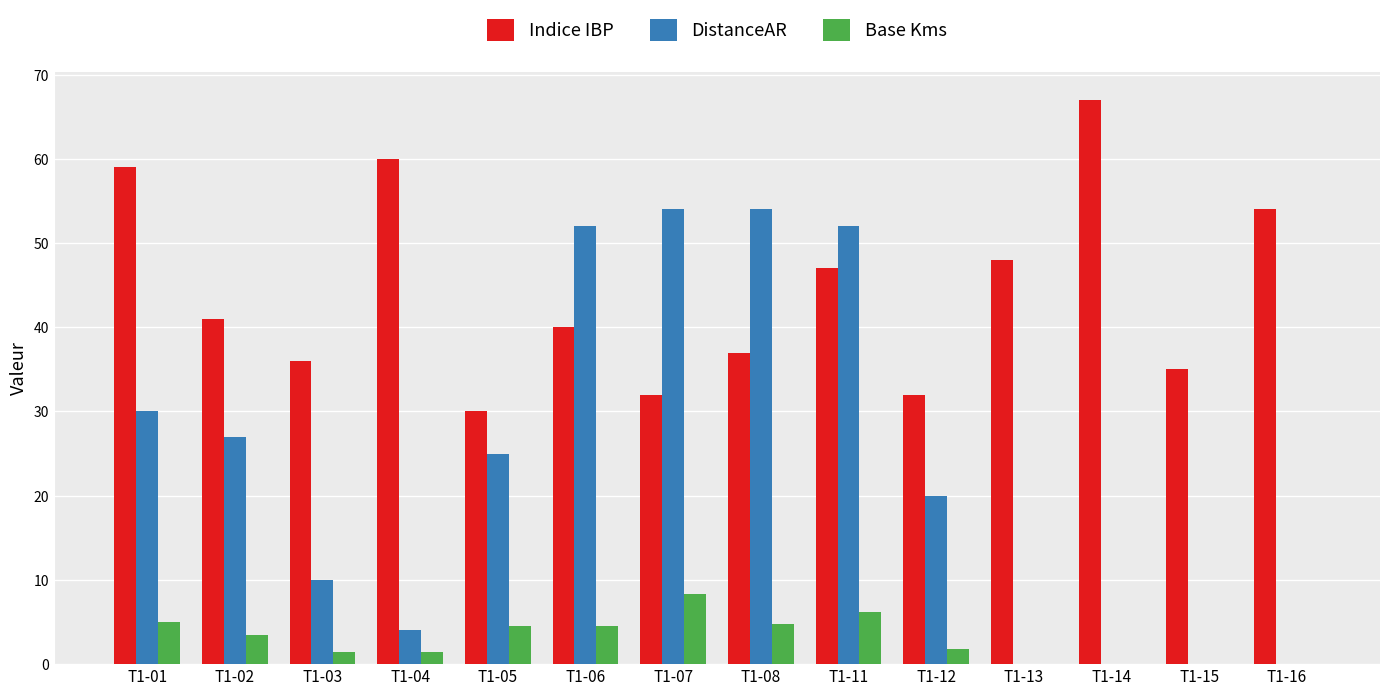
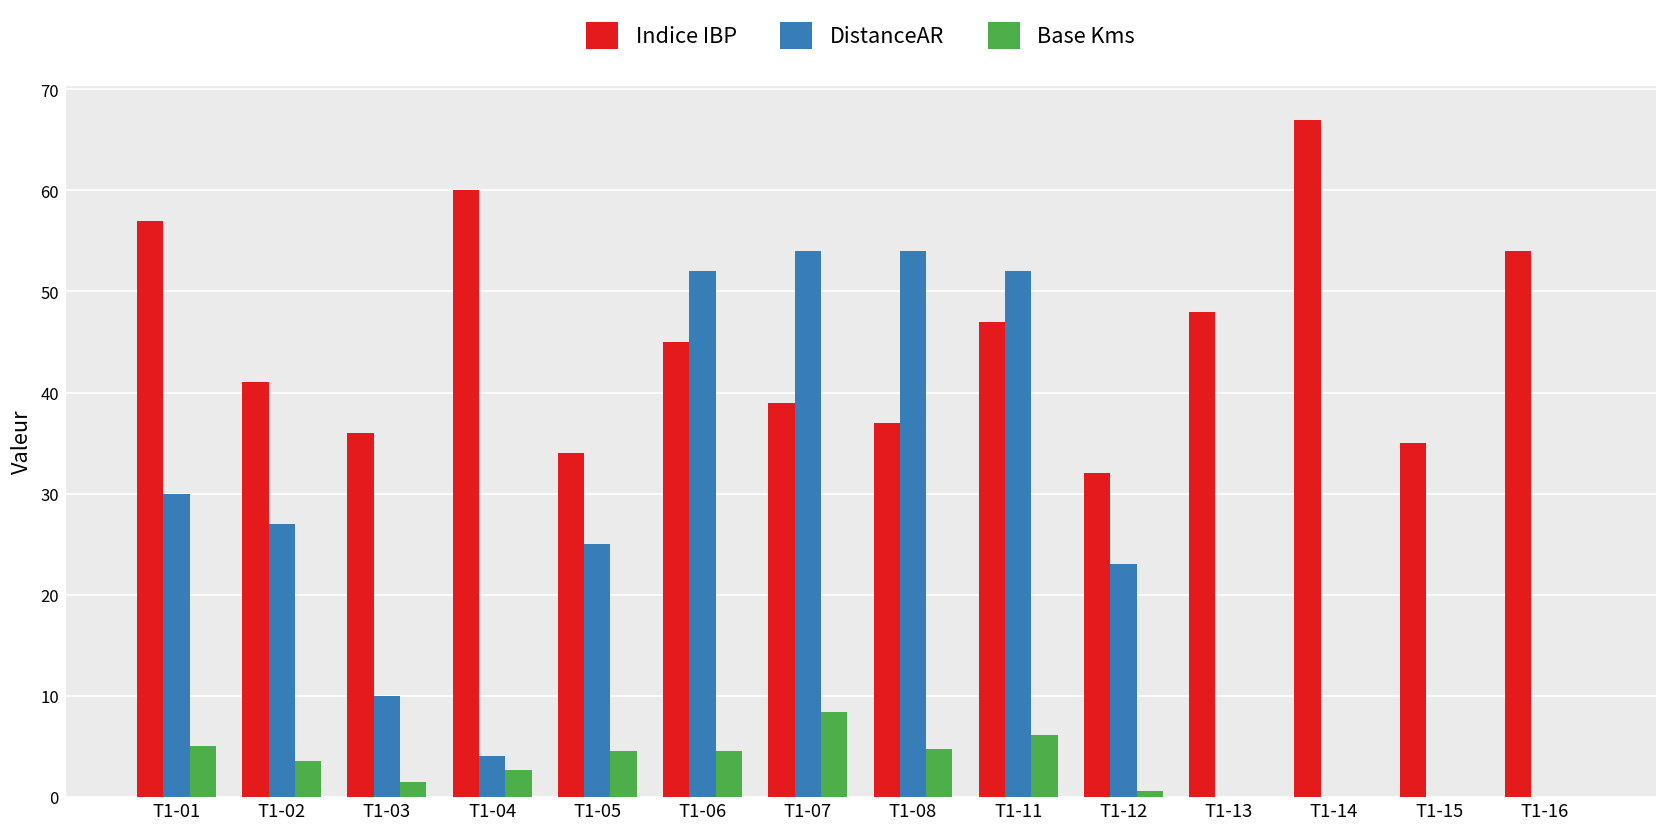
Indice IBP, T1-01: 59 -> 57
Base Kms, T1-04: 2 -> 3
Indice IBP, T1-05: 30 -> 34
Indice IBP, T1-06: 40 -> 45
Indice IBP, T1-07: 32 -> 39
DistanceAR, T1-12: 20 -> 23
Base Kms, T1-12: 2 -> 1
